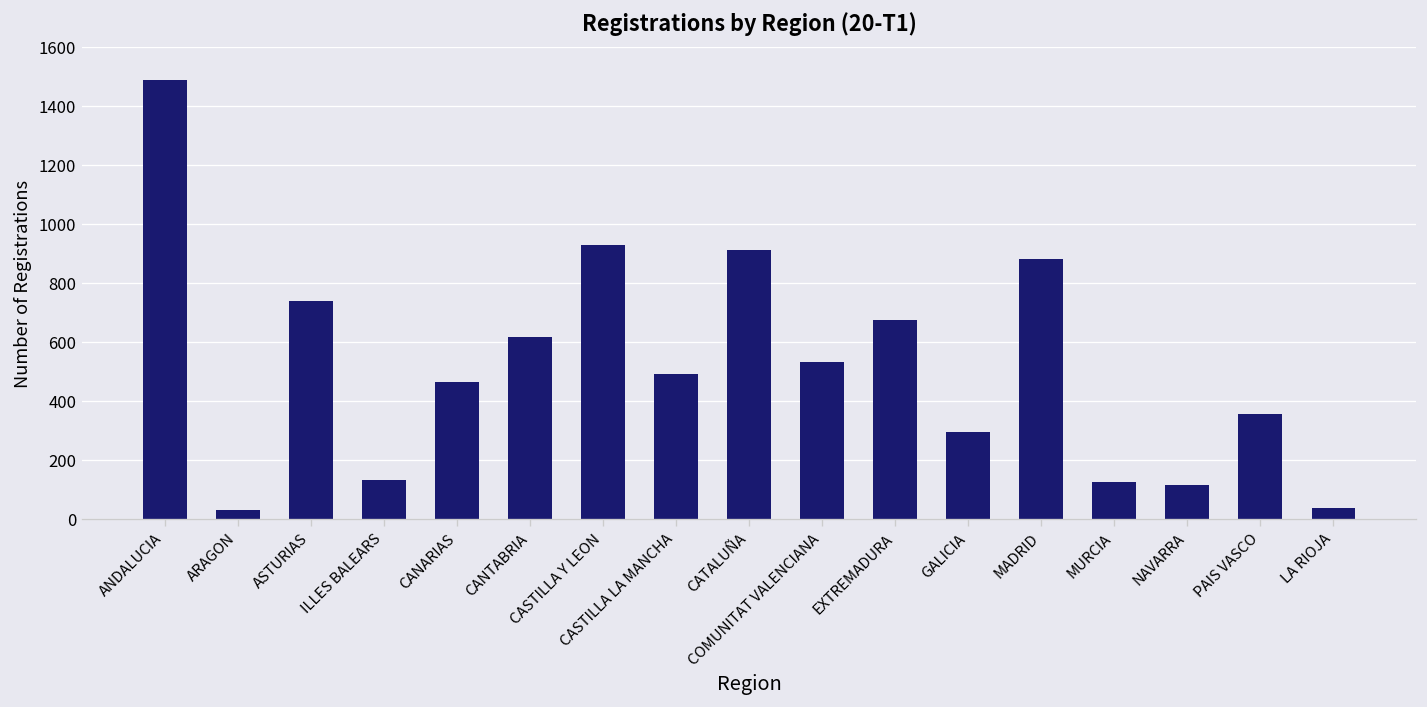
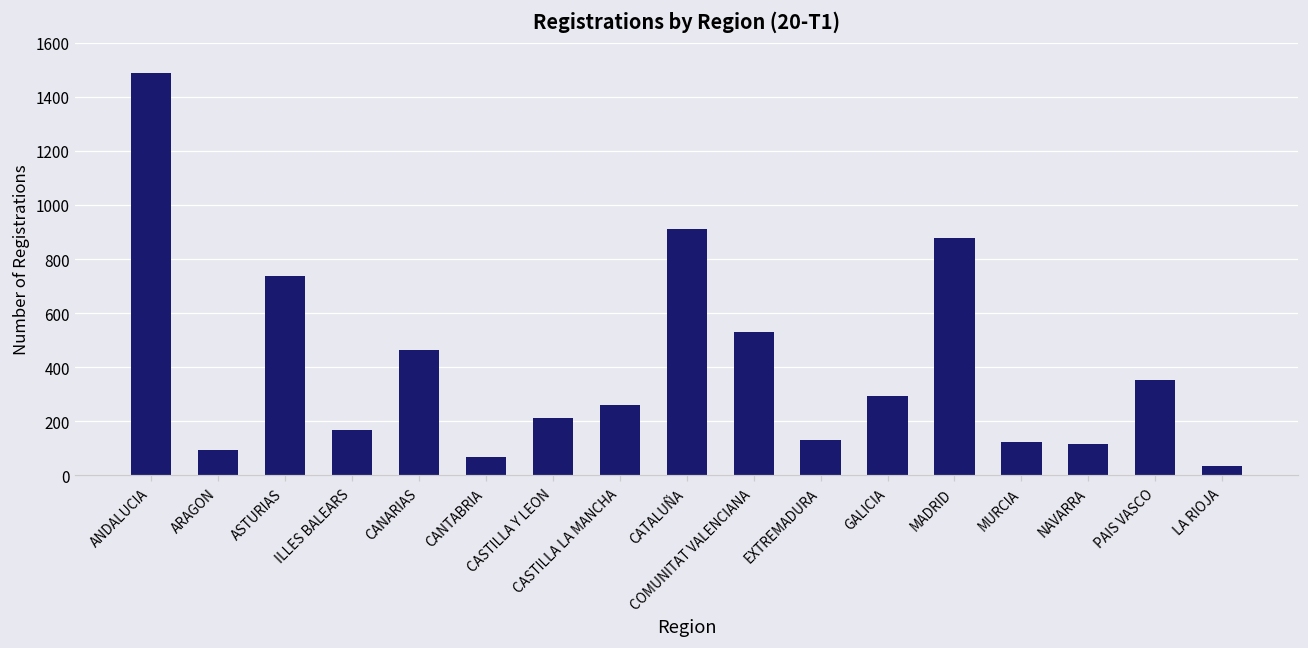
ARAGON: 30 -> 90
ILLES BALEARS: 130 -> 170
CANTABRIA: 620 -> 70
CASTILLA Y LEON: 930 -> 210
CASTILLA LA MANCHA: 490 -> 260
EXTREMADURA: 680 -> 130
